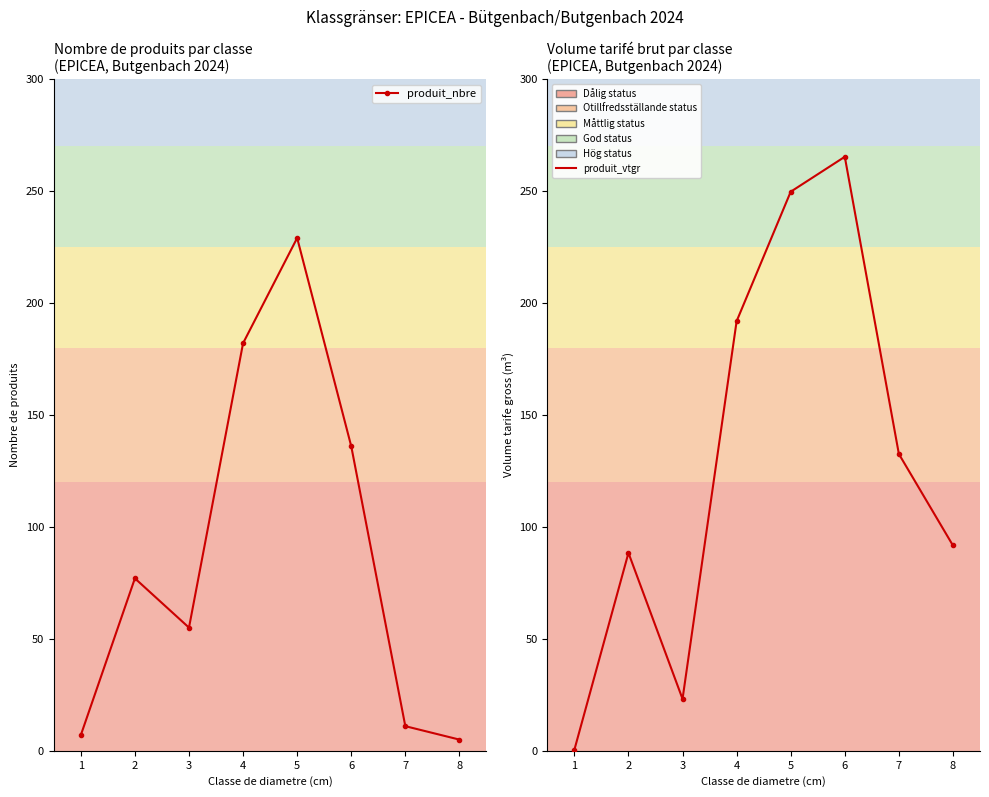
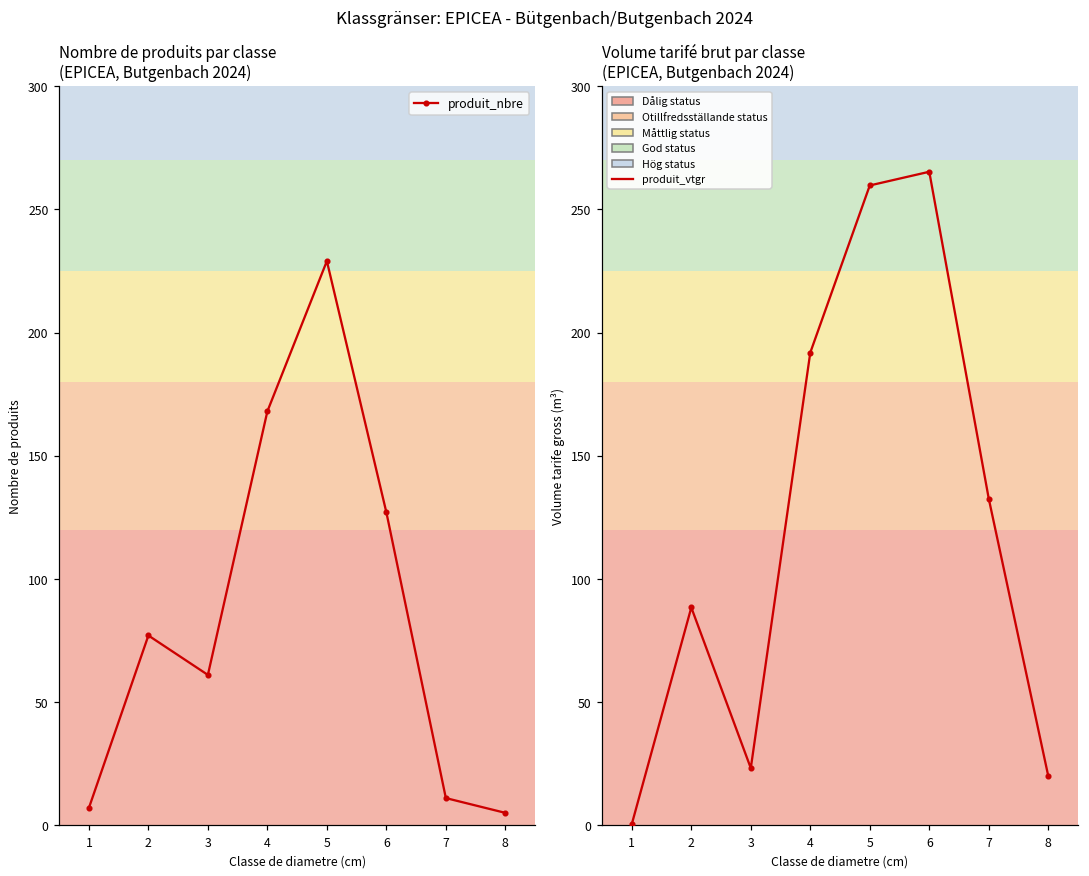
Nombre de produits par classe (EPICEA, Butgenbach 2024), 3: 55 -> 61
Nombre de produits par classe (EPICEA, Butgenbach 2024), 4: 182 -> 168
Nombre de produits par classe (EPICEA, Butgenbach 2024), 6: 136 -> 127
Volume tarifé brut par classe (EPICEA, Butgenbach 2024), 5: 250 -> 260
Volume tarifé brut par classe (EPICEA, Butgenbach 2024), 8: 92 -> 20
